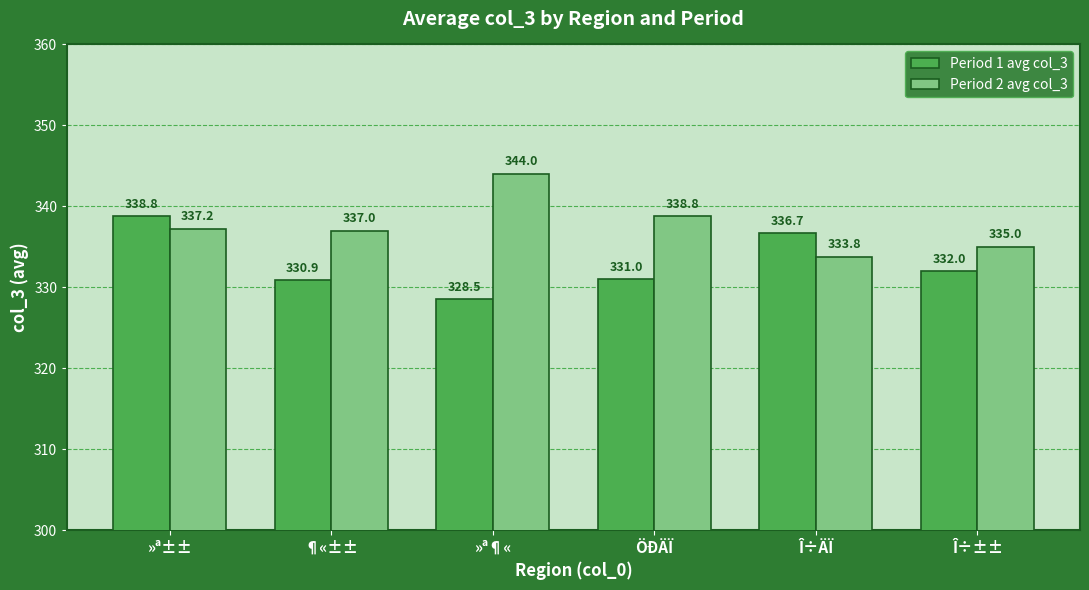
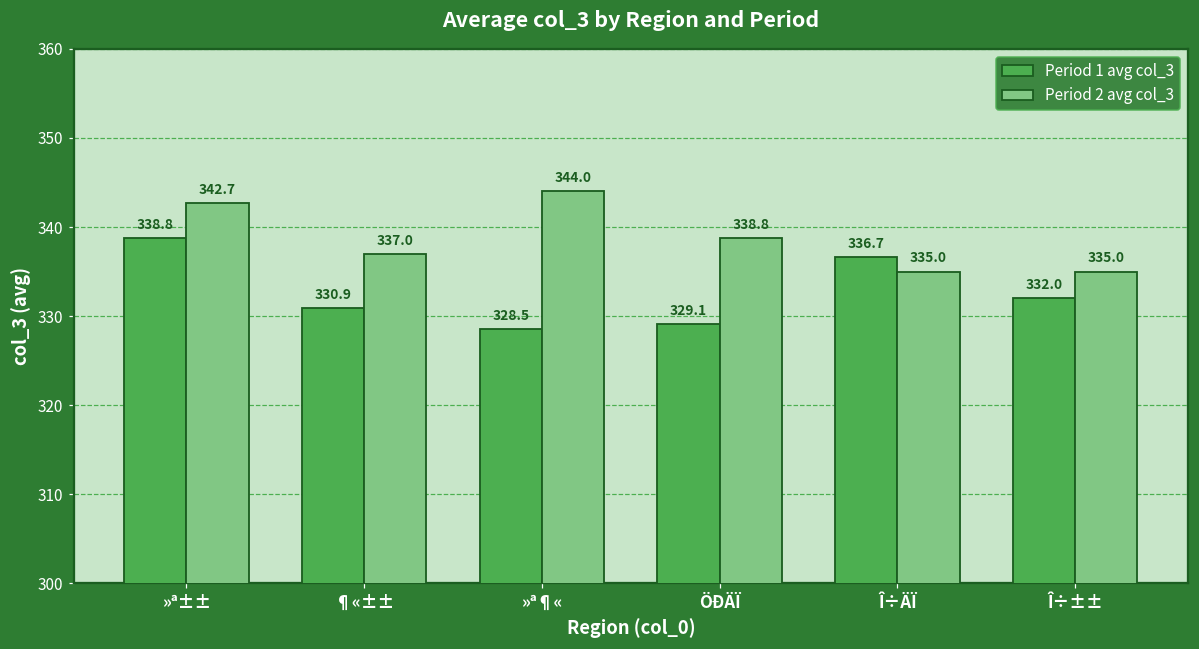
Period 2 avg col_3, »ª±±: 337.2 -> 342.7
Period 1 avg col_3, ÖÐÄÏ: 331.0 -> 329.1
Period 2 avg col_3, Î÷ÄÏ: 333.8 -> 335.0
